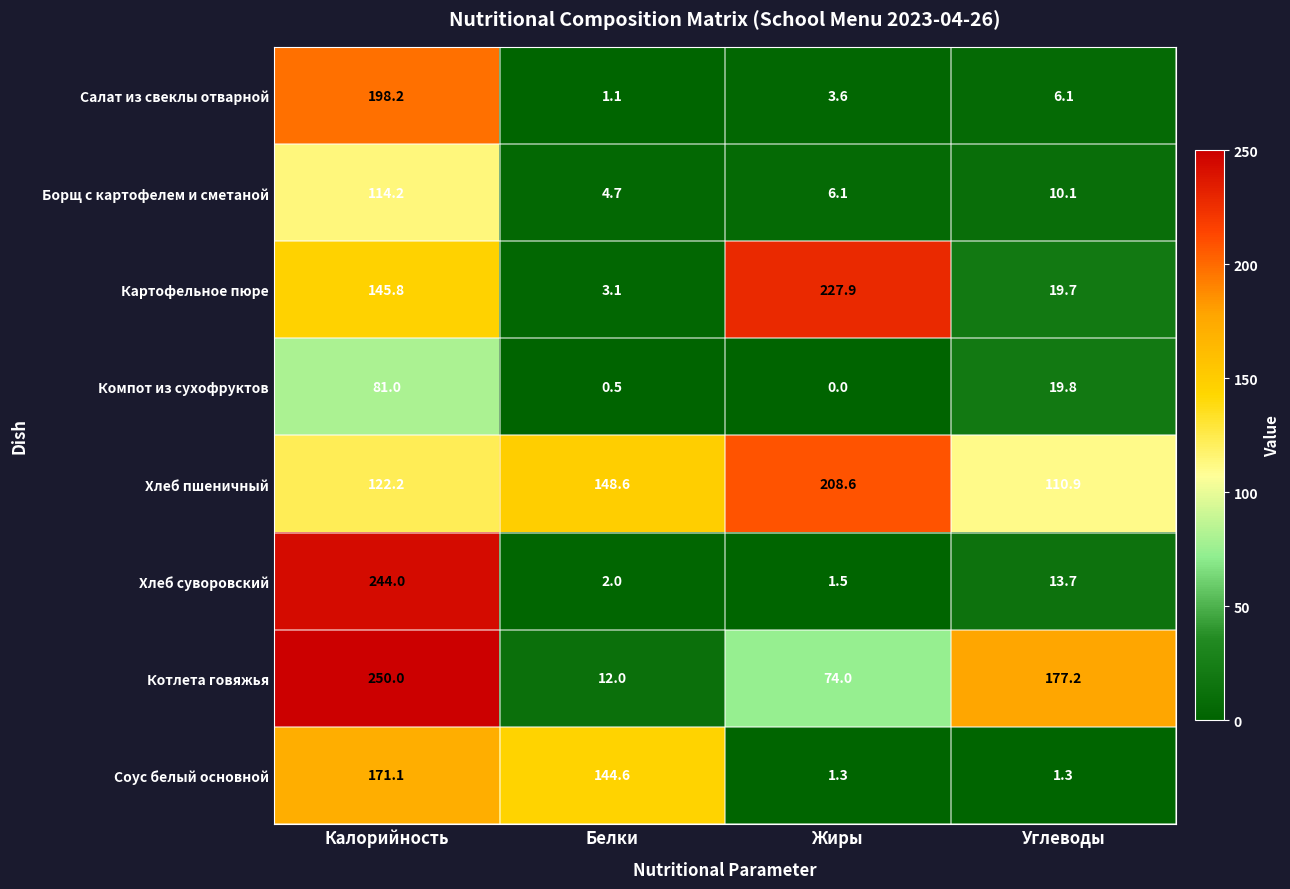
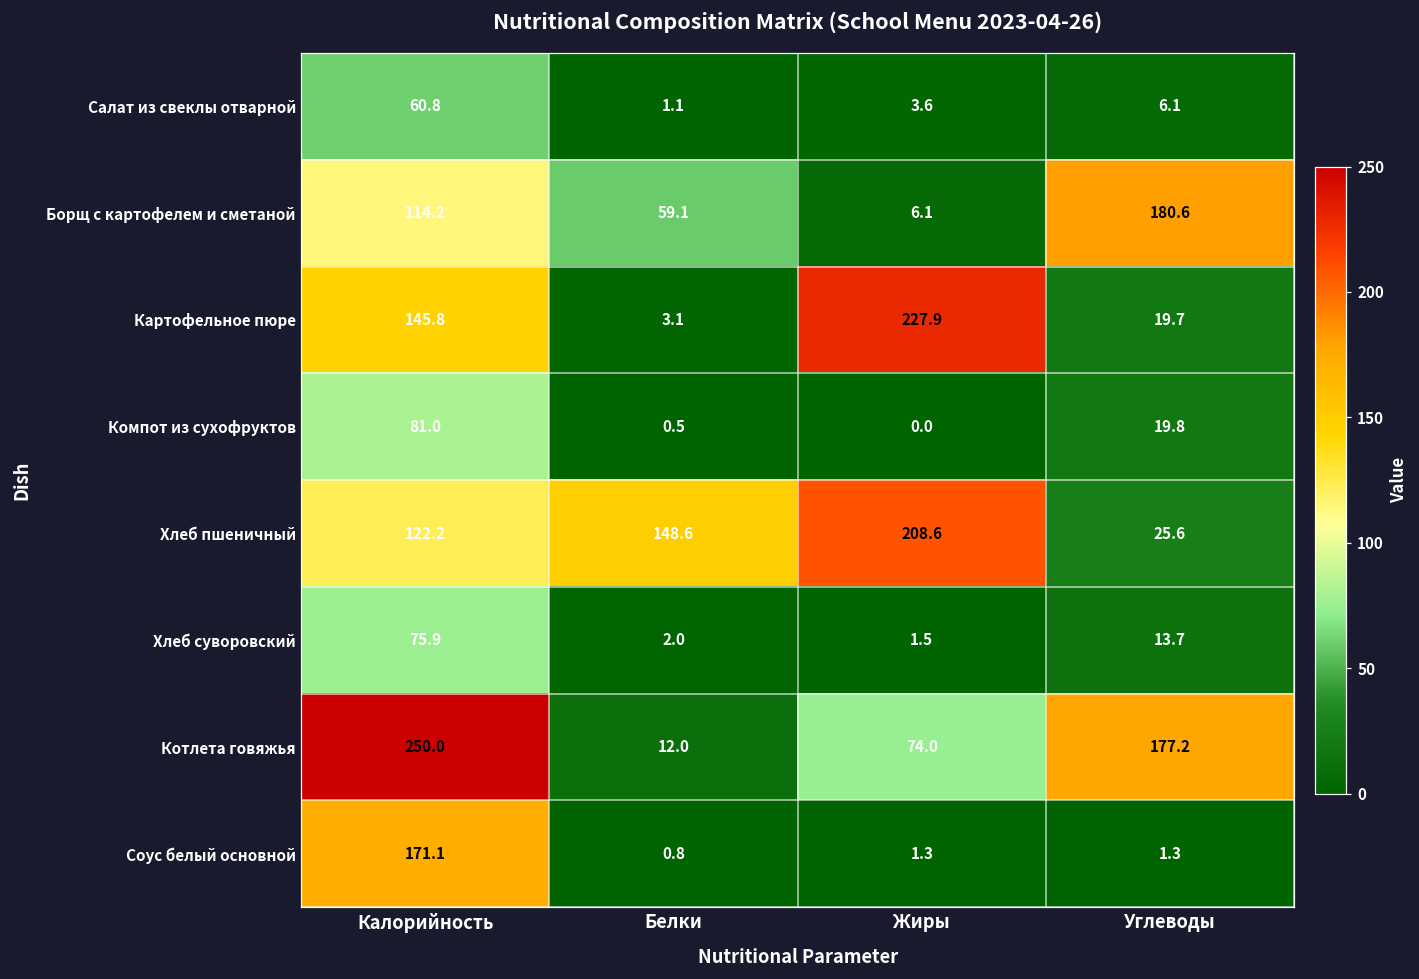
Салат из свеклы отварной, Калорийность: 198.2 -> 60.8
Борщ с картофелем и сметаной, Белки: 4.7 -> 59.1
Борщ с картофелем и сметаной, Углеводы: 10.1 -> 180.6
Хлеб пшеничный, Углеводы: 110.9 -> 25.6
Хлеб суворовский, Калорийность: 244.0 -> 75.9
Соус белый основной, Белки: 144.6 -> 0.8
